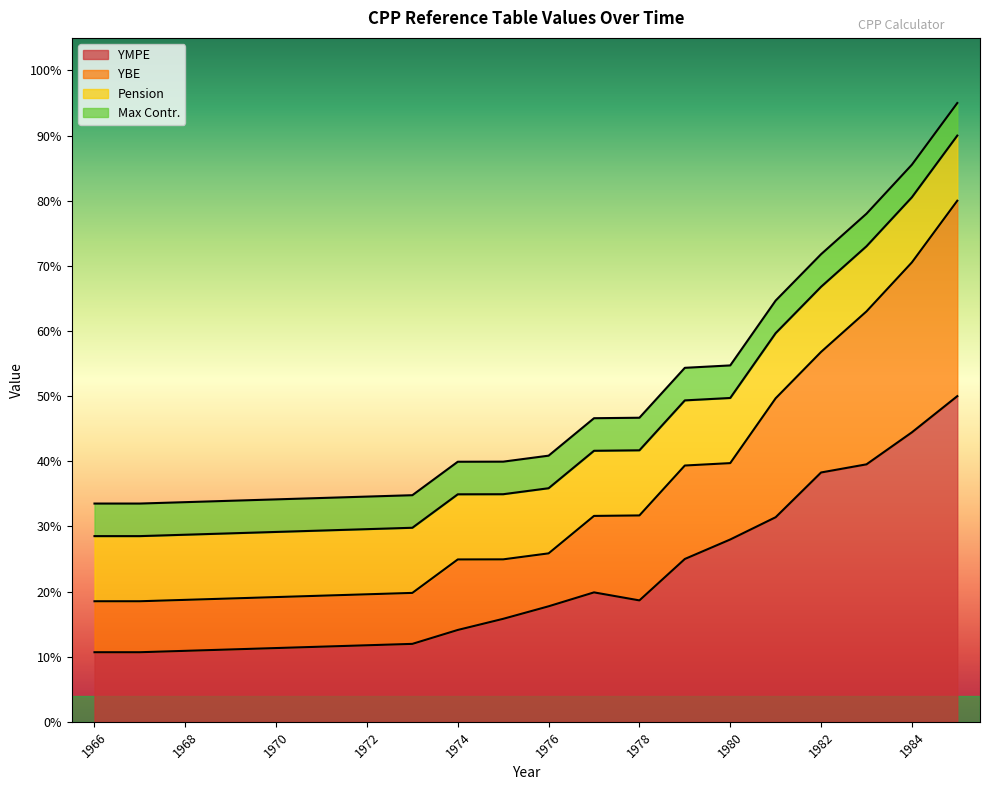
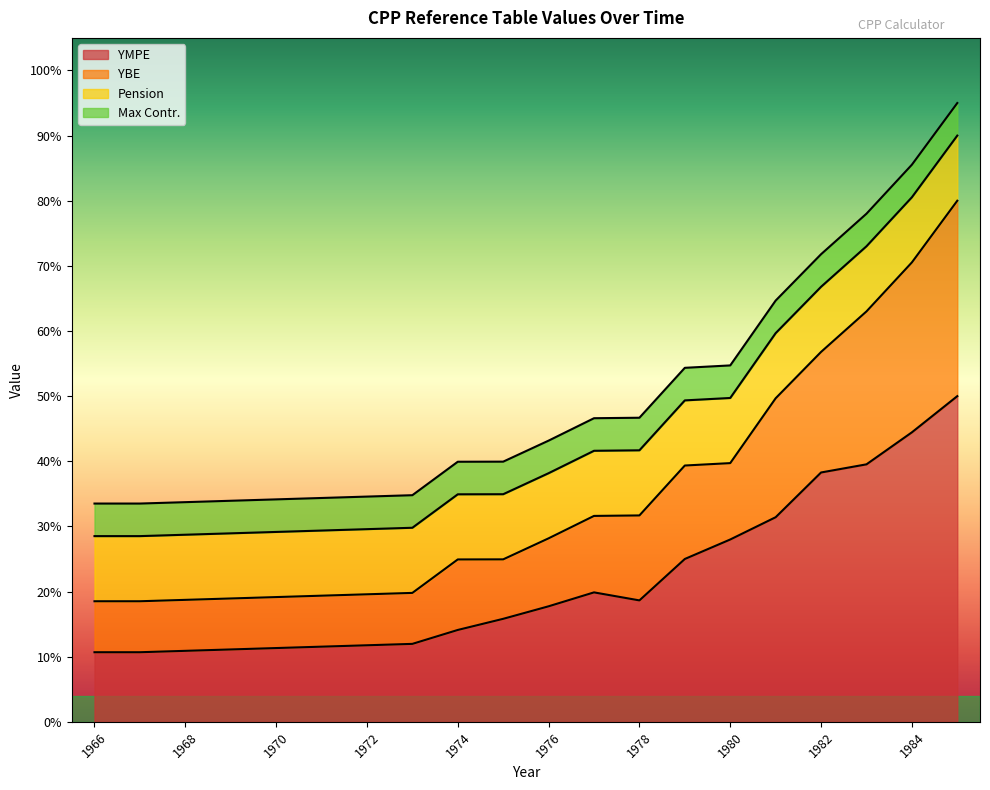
YBE, 1976: 8% -> 10%
